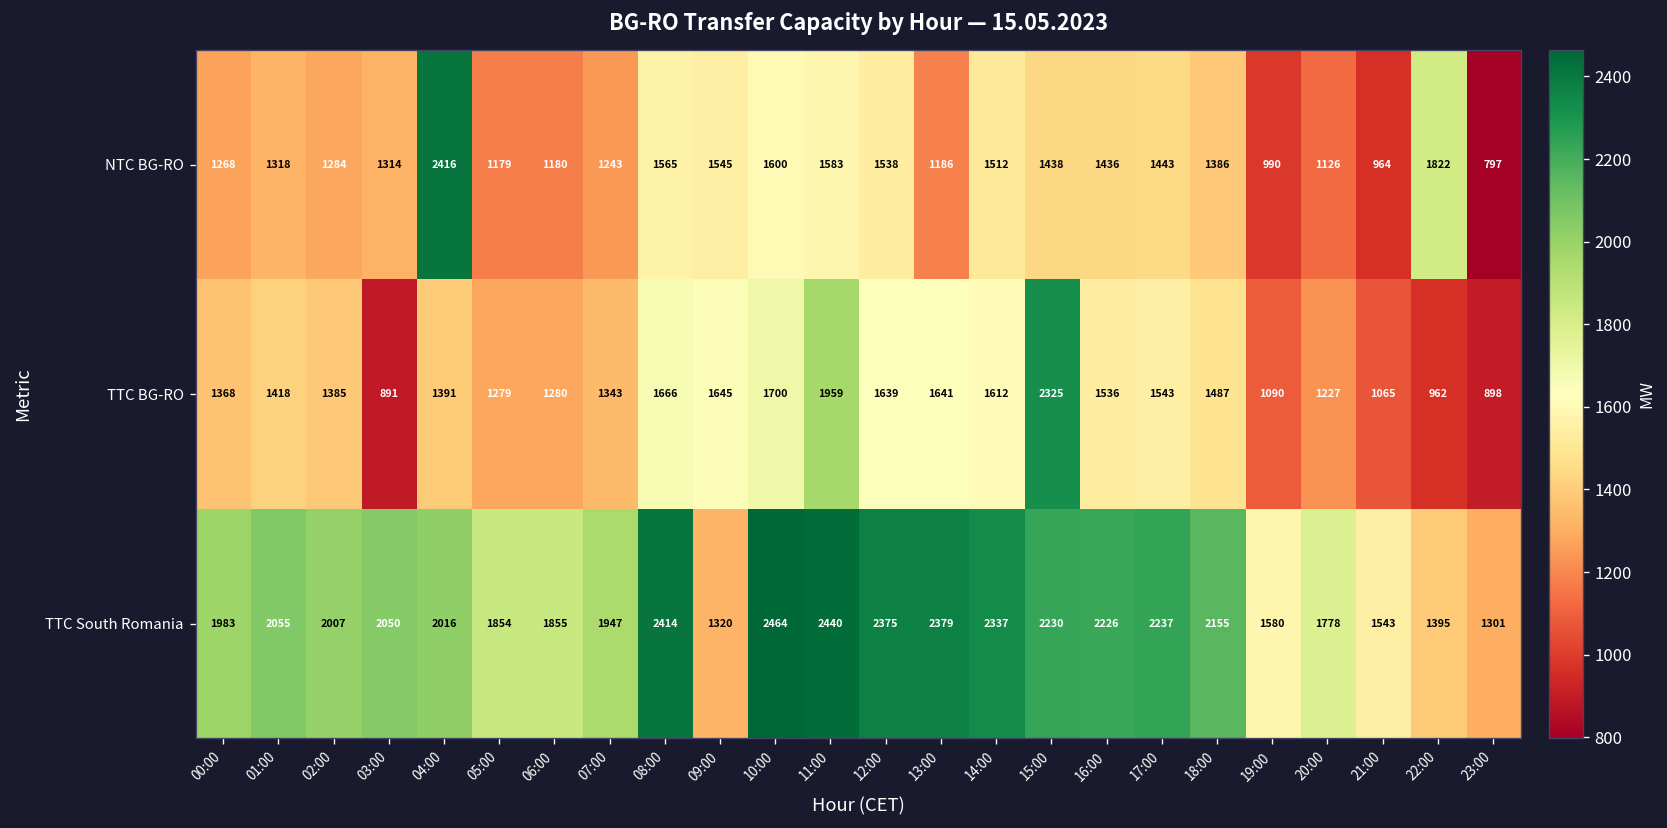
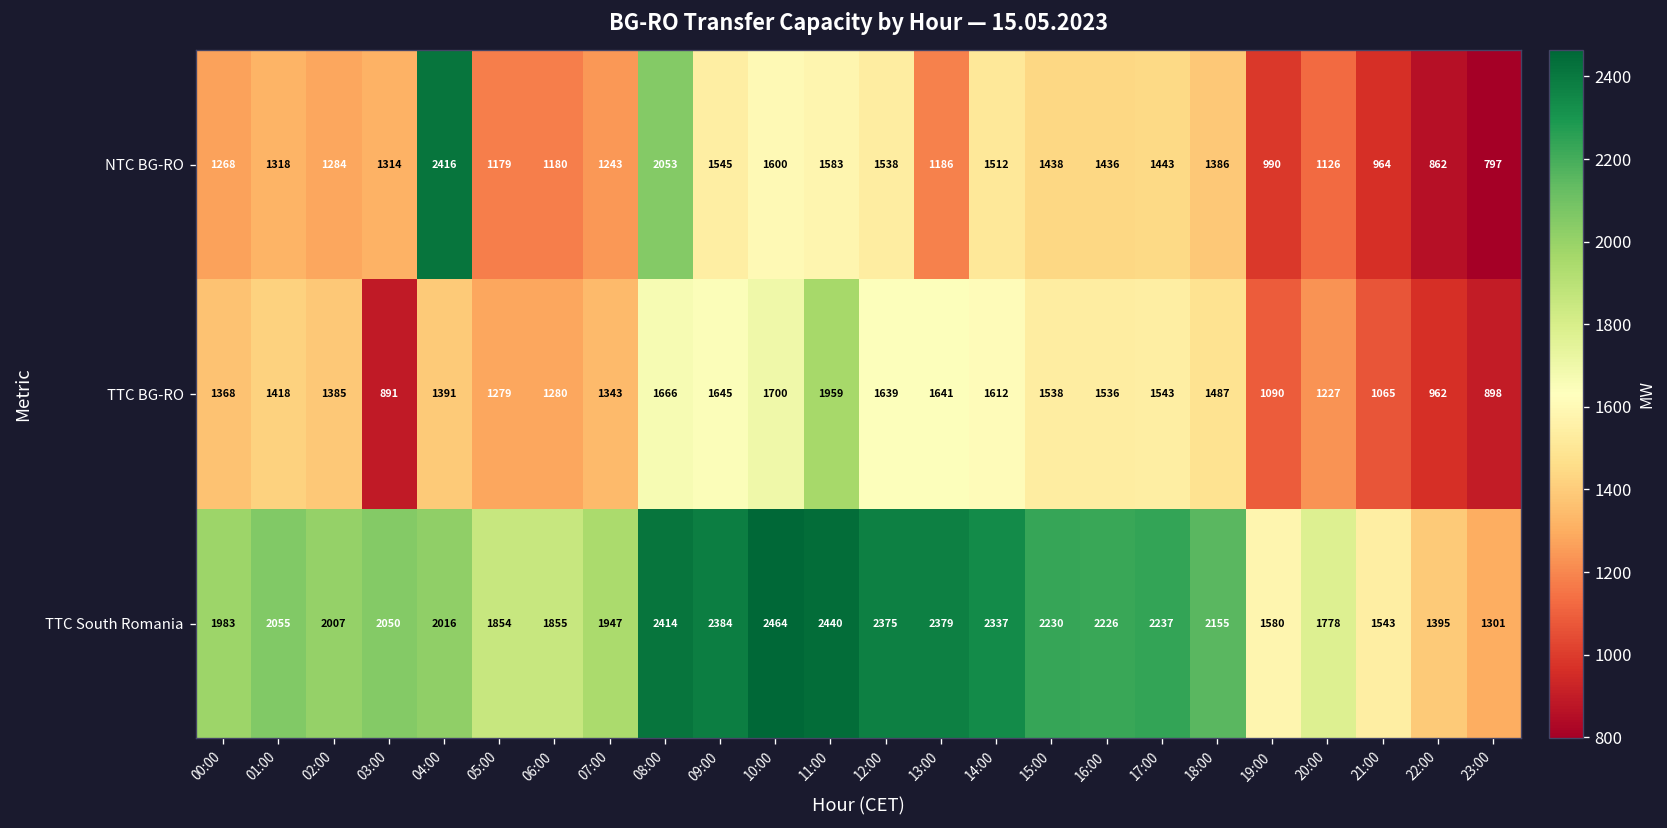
NTC BG-RO, 08:00: 1565 -> 2053
NTC BG-RO, 22:00: 1822 -> 862
TTC BG-RO, 15:00: 2325 -> 1538
TTC South Romania, 09:00: 1320 -> 2384
